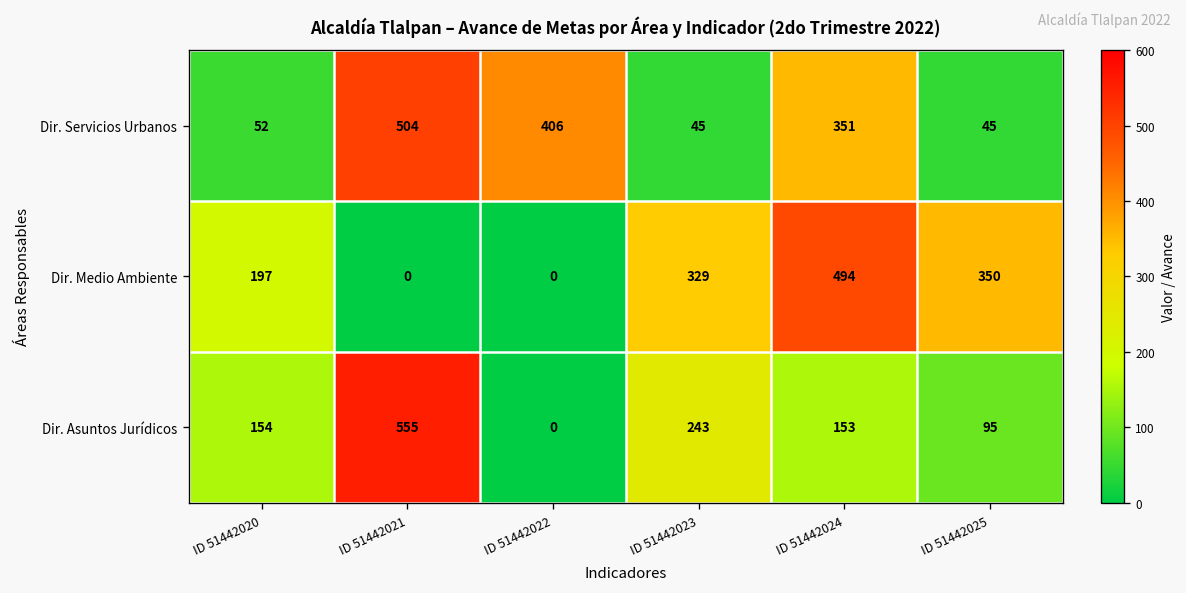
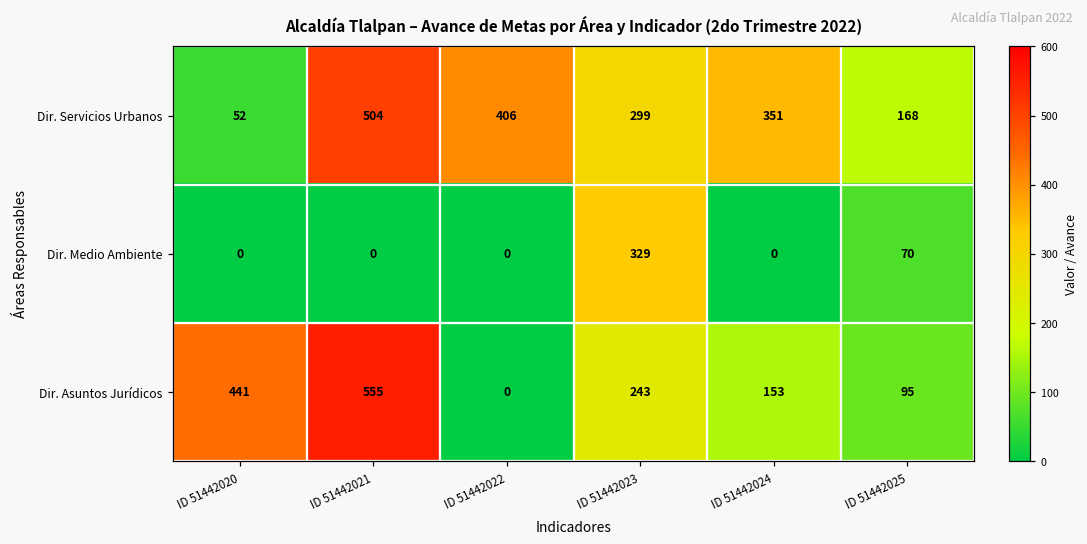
Dir. Servicios Urbanos, ID 51442023: 45 -> 299
Dir. Servicios Urbanos, ID 51442025: 45 -> 168
Dir. Medio Ambiente, ID 51442020: 197 -> 0
Dir. Medio Ambiente, ID 51442024: 494 -> 0
Dir. Medio Ambiente, ID 51442025: 350 -> 70
Dir. Asuntos Jurídicos, ID 51442020: 154 -> 441
